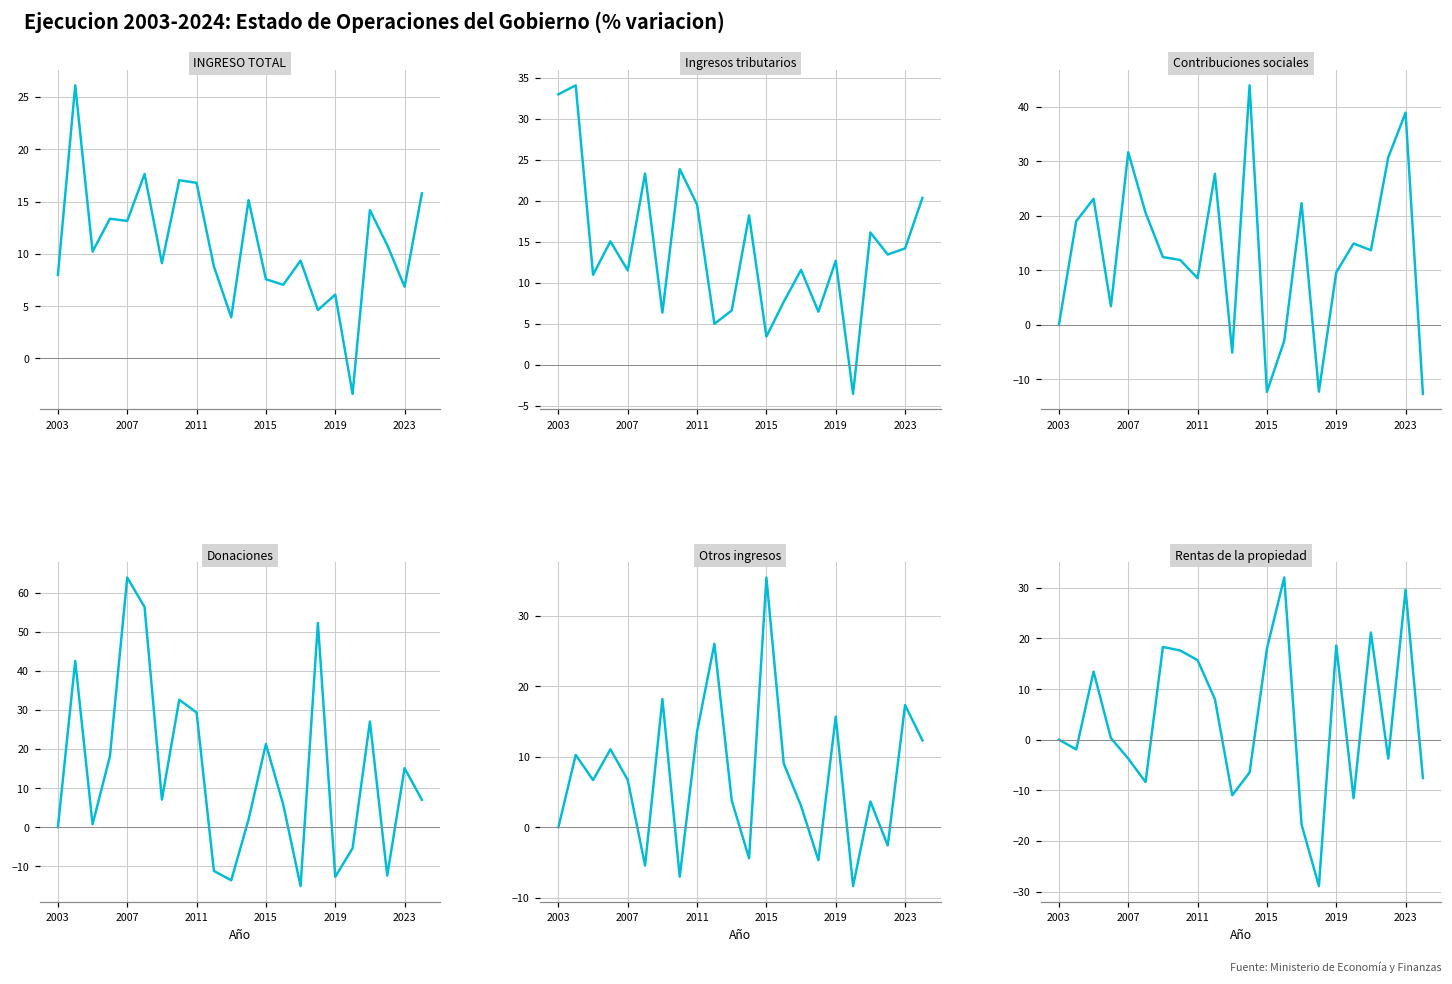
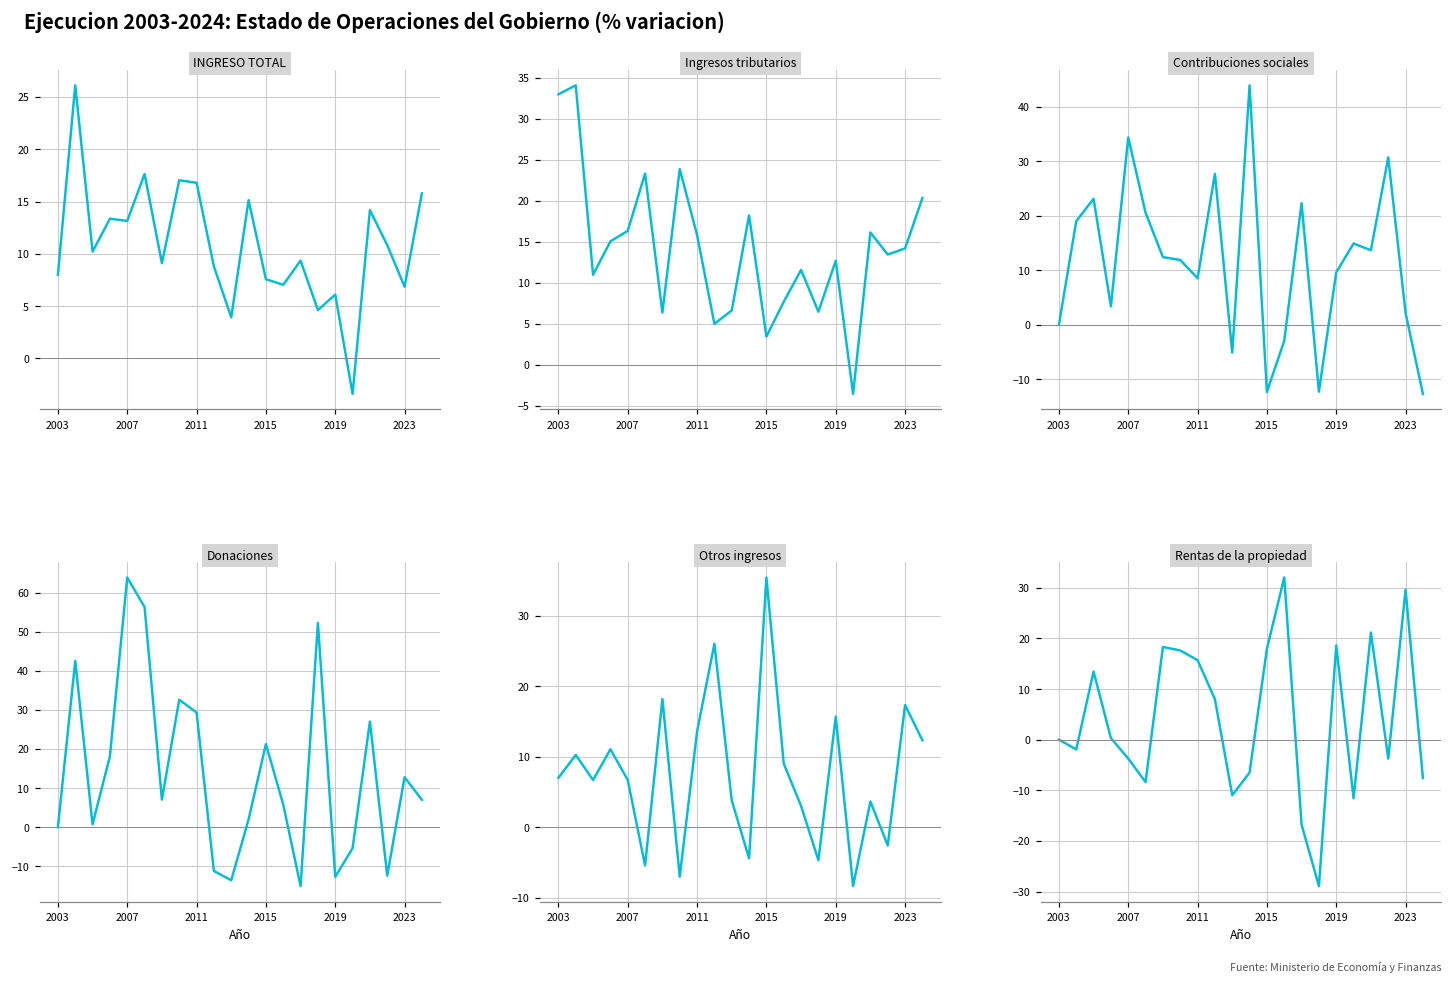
Ingresos tributarios, 2007: 12 -> 16
Ingresos tributarios, 2011: 20 -> 16
Contribuciones sociales, 2007: 32 -> 34
Contribuciones sociales, 2023: 39 -> 2
Donaciones, 2023: 15 -> 13
Otros ingresos, 2003: 0 -> 7
